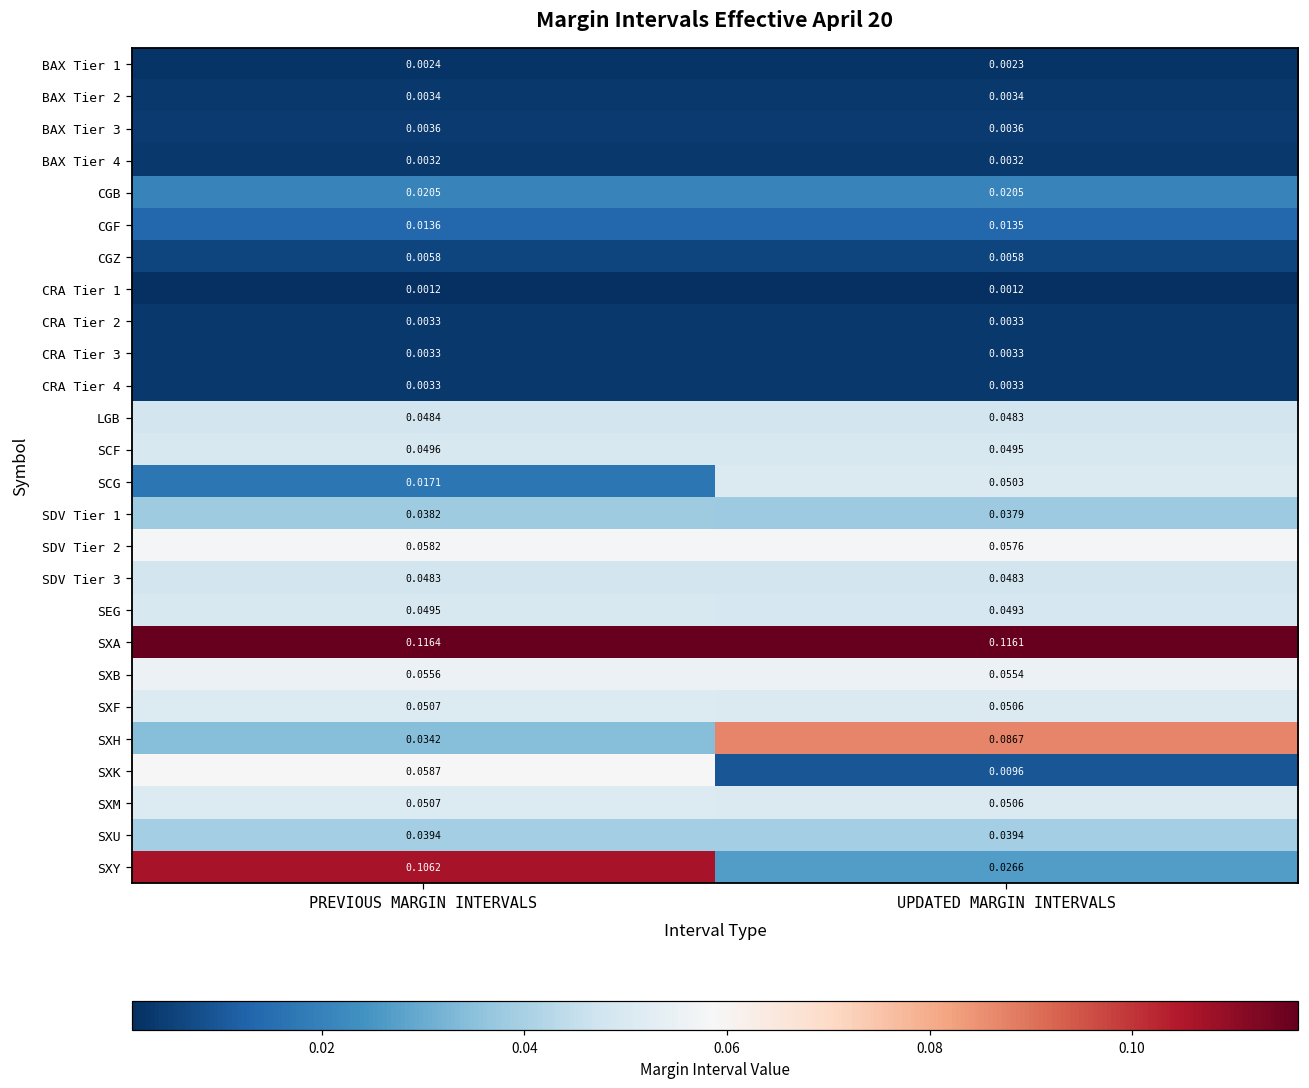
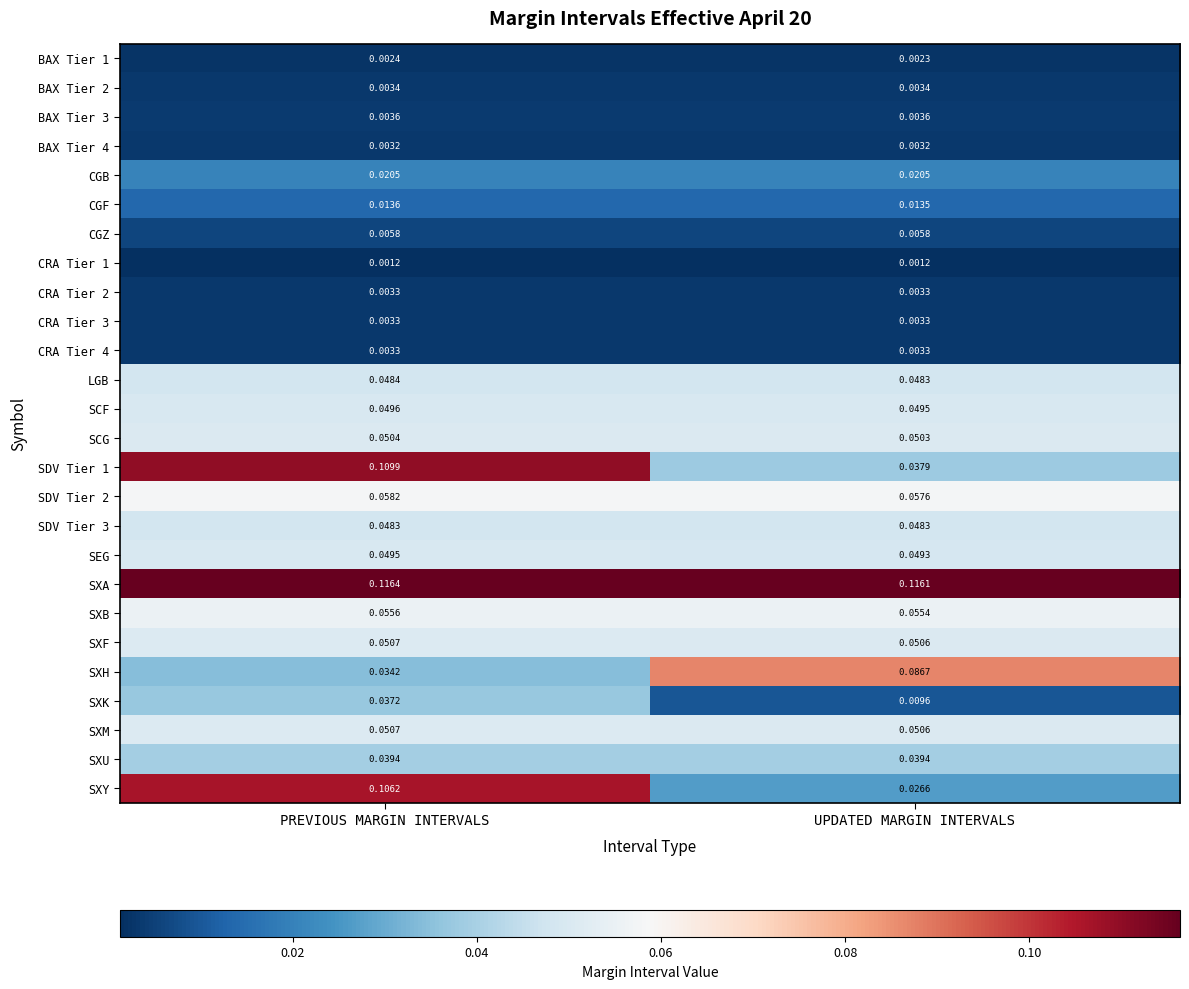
SCG, PREVIOUS MARGIN INTERVALS: 0.0171 -> 0.0504
SDV Tier 1, PREVIOUS MARGIN INTERVALS: 0.0382 -> 0.1099
SXK, PREVIOUS MARGIN INTERVALS: 0.0587 -> 0.0372
